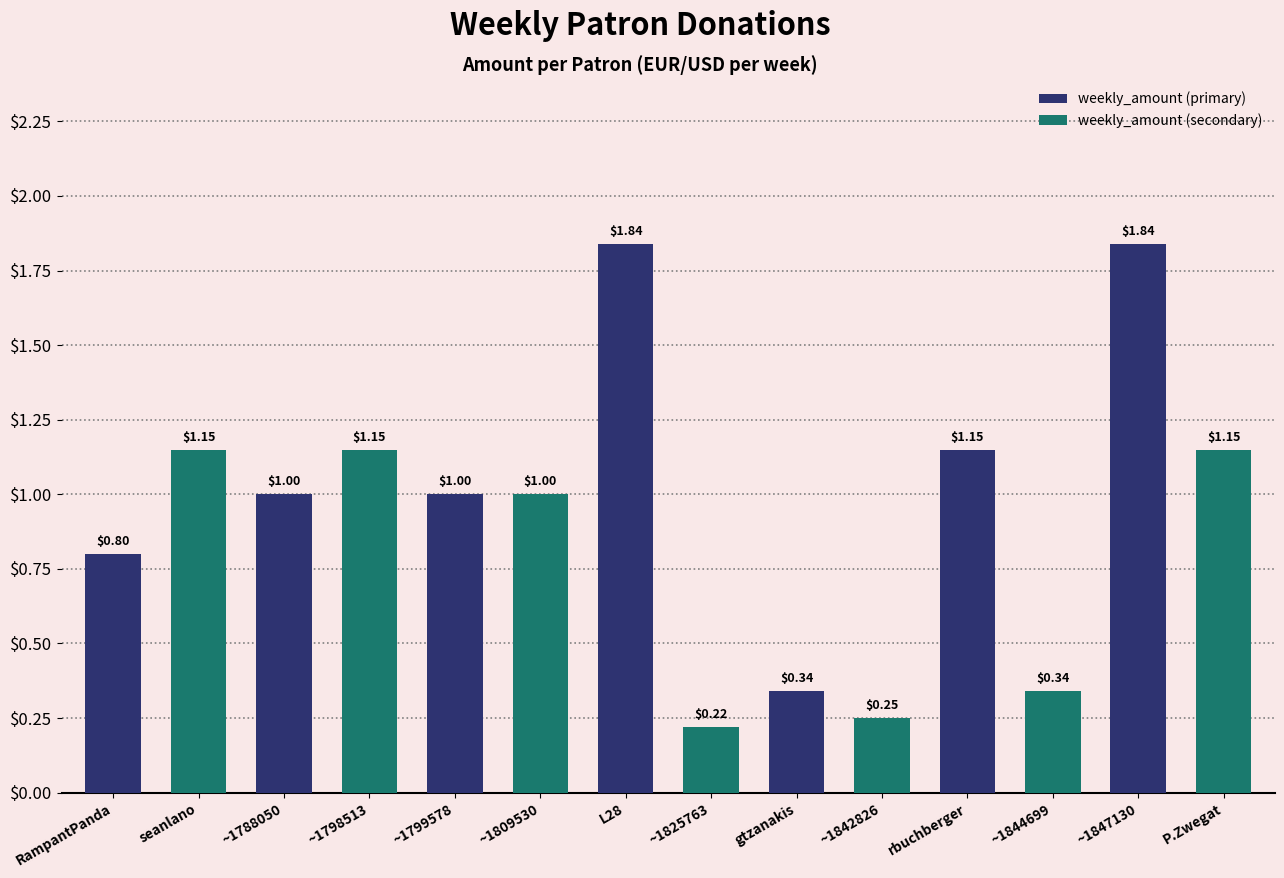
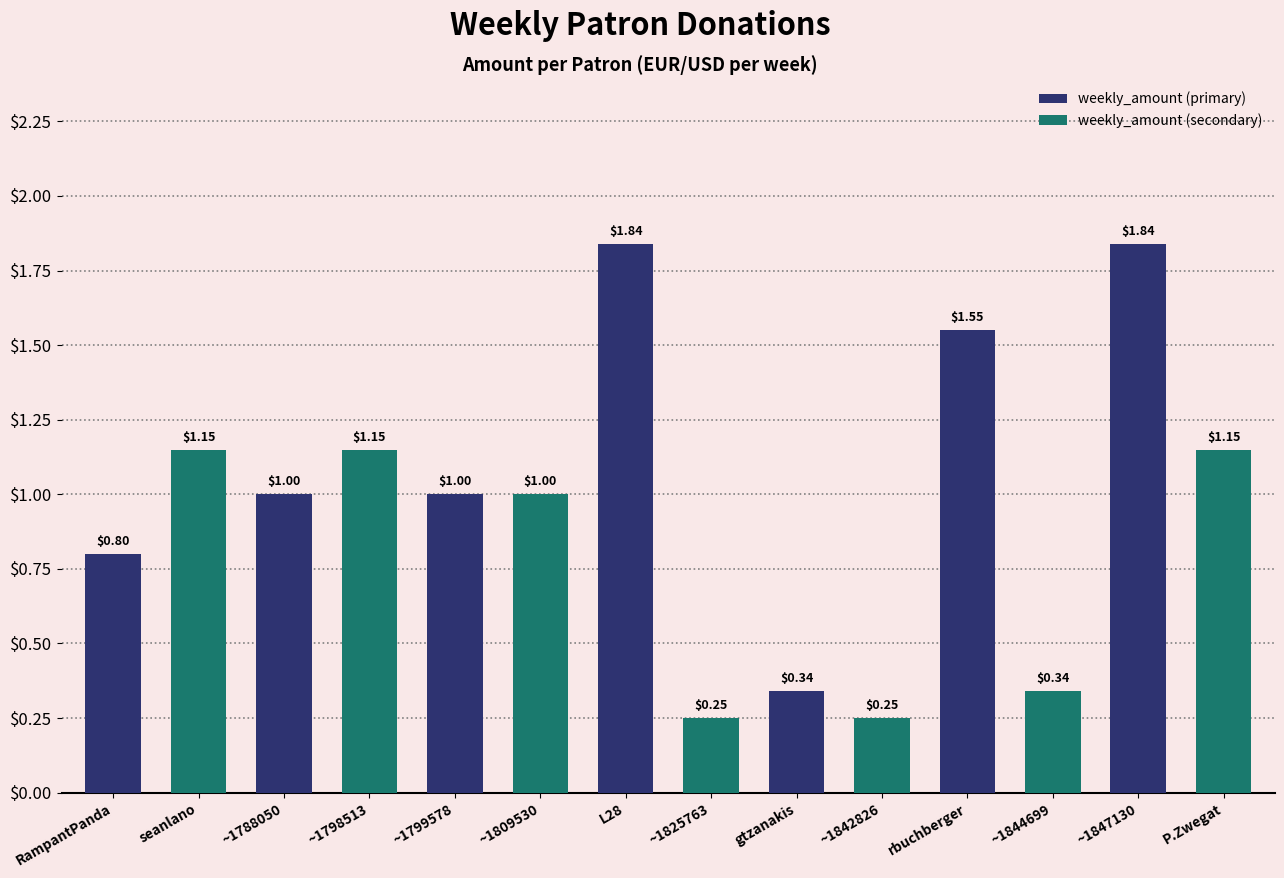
~1825763: $0.22 -> $0.25
rbuchberger: $1.15 -> $1.55
